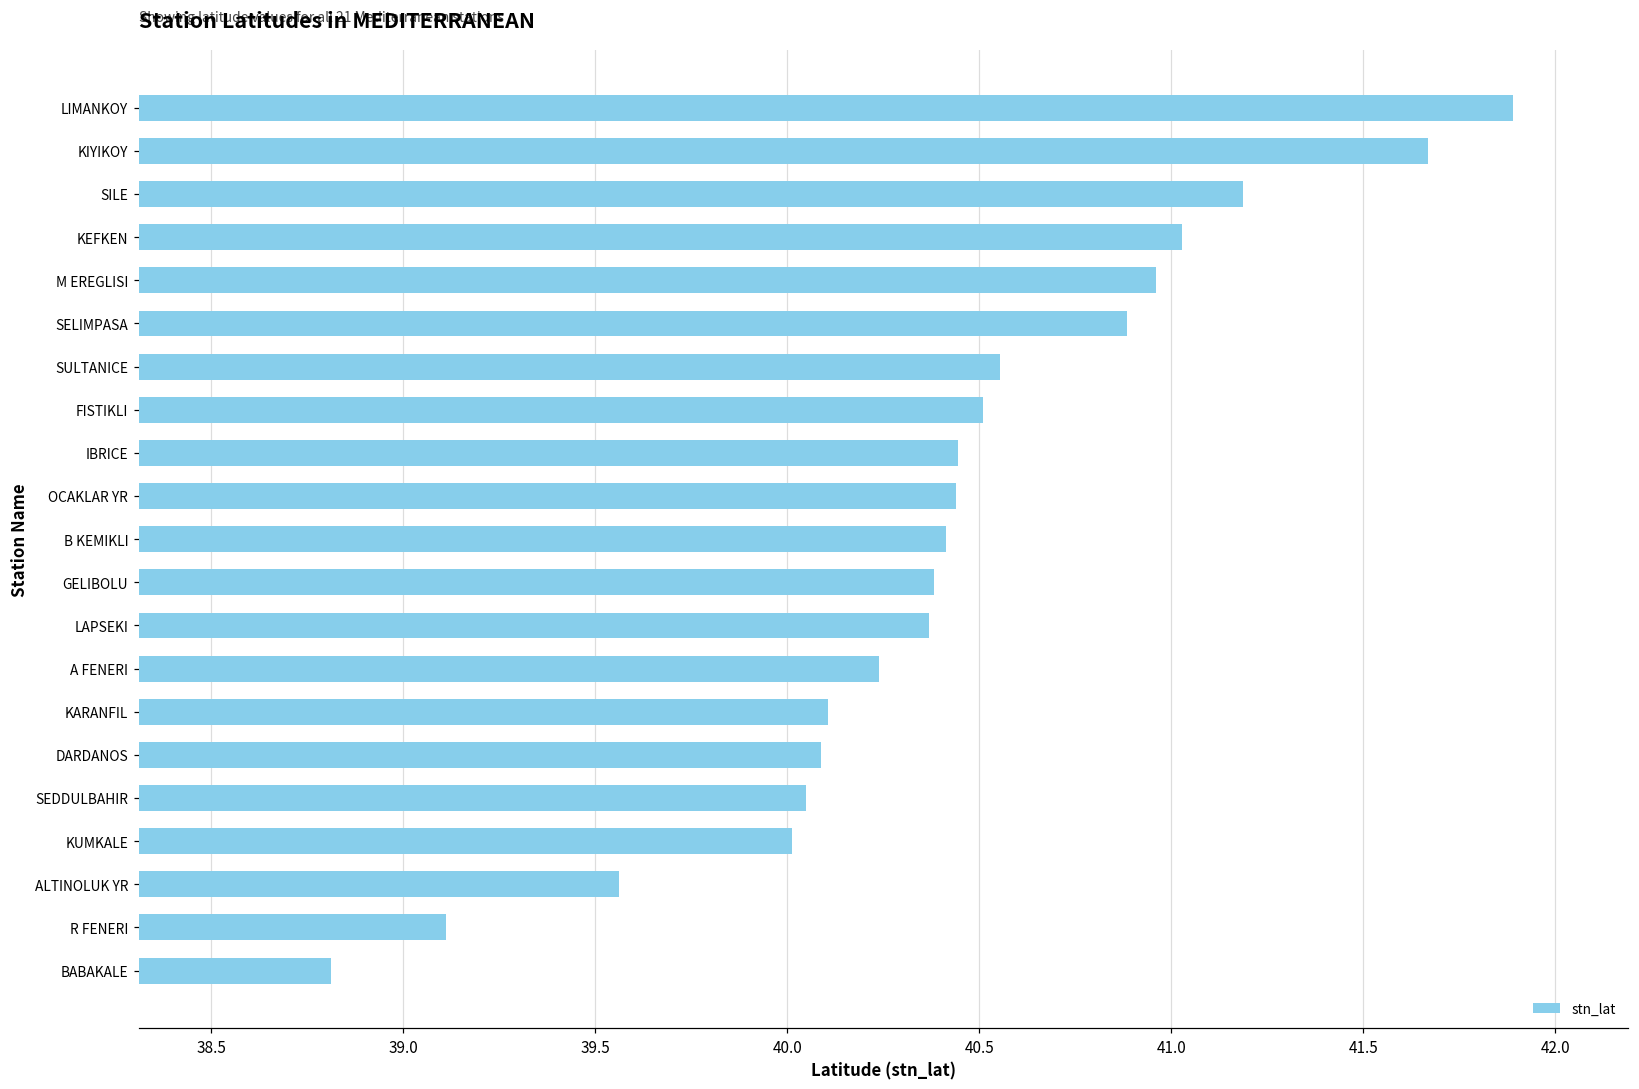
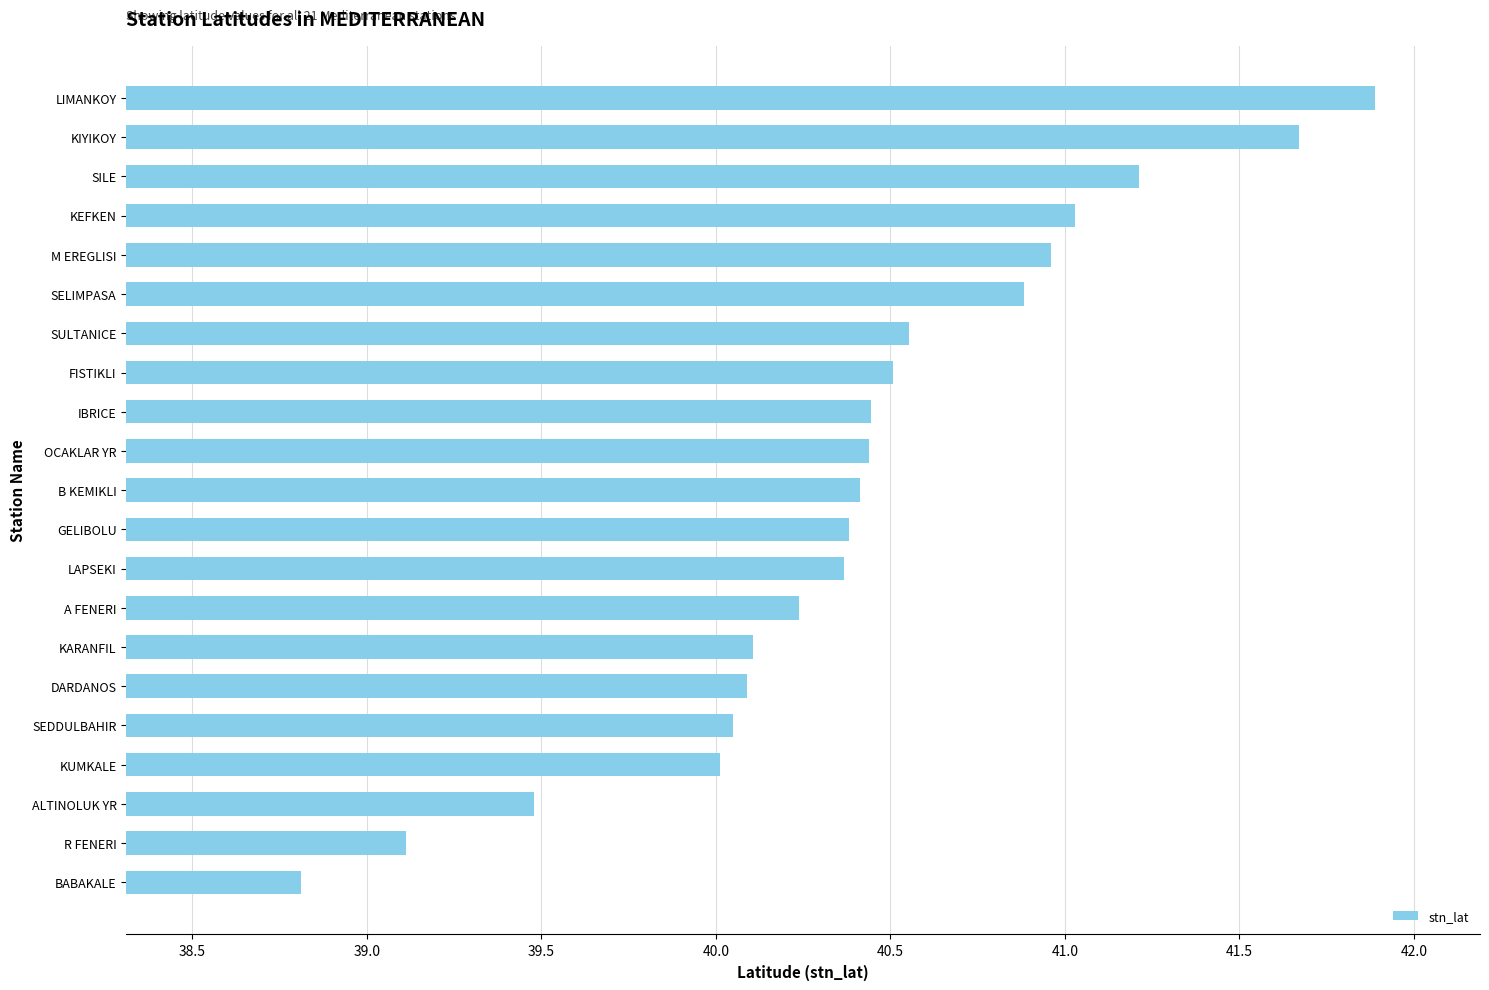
SILE: 41.19 -> 41.21
ALTINOLUK YR: 39.56 -> 39.48
